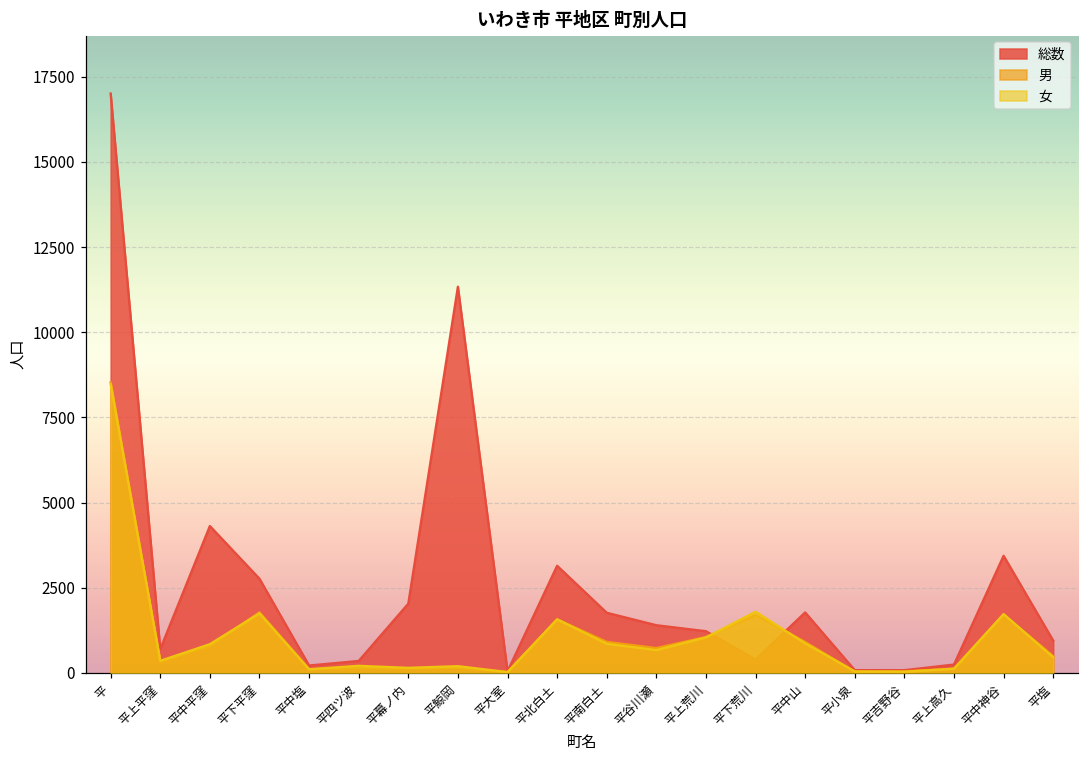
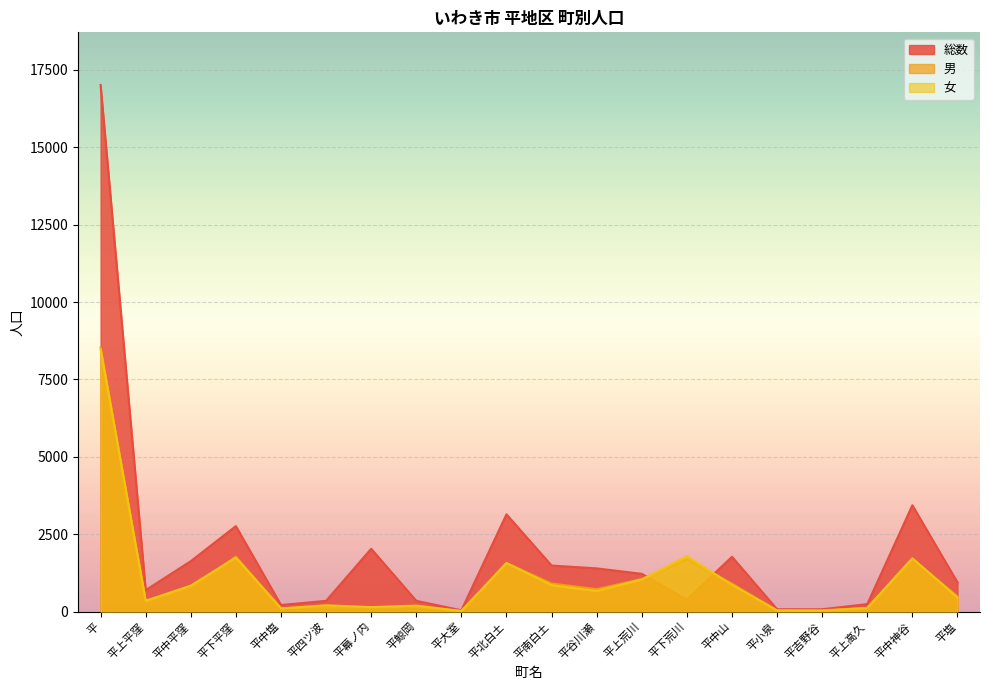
総数, 平中平窪: 4300 -> 1600
総数, 平鯨岡: 11300 -> 400
総数, 平南白土: 1800 -> 1500
